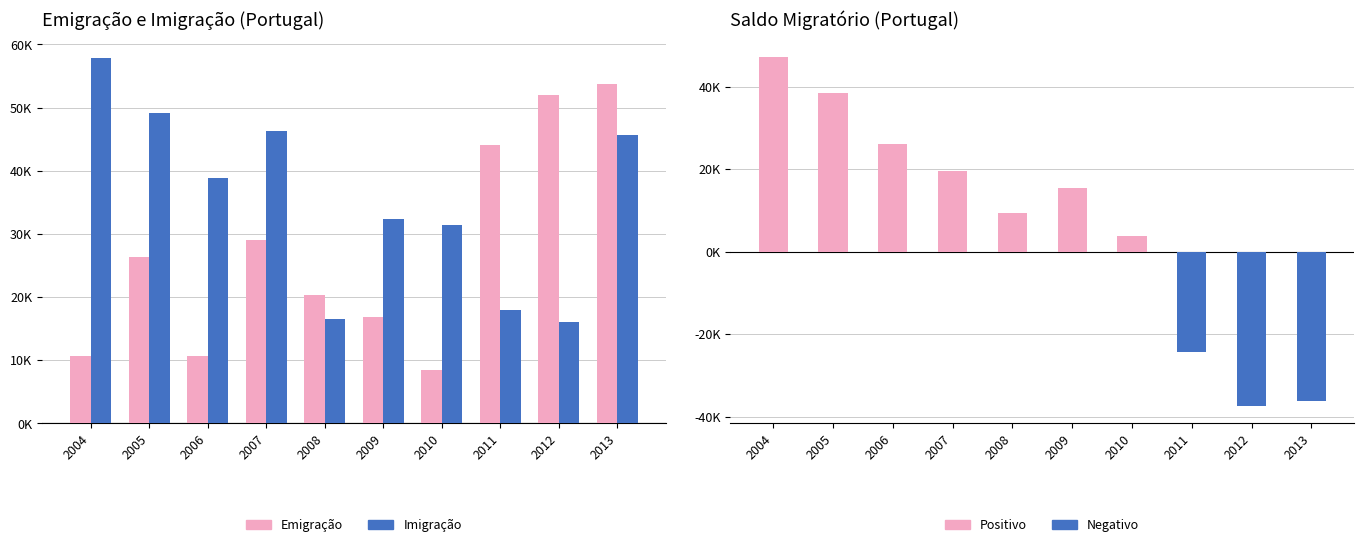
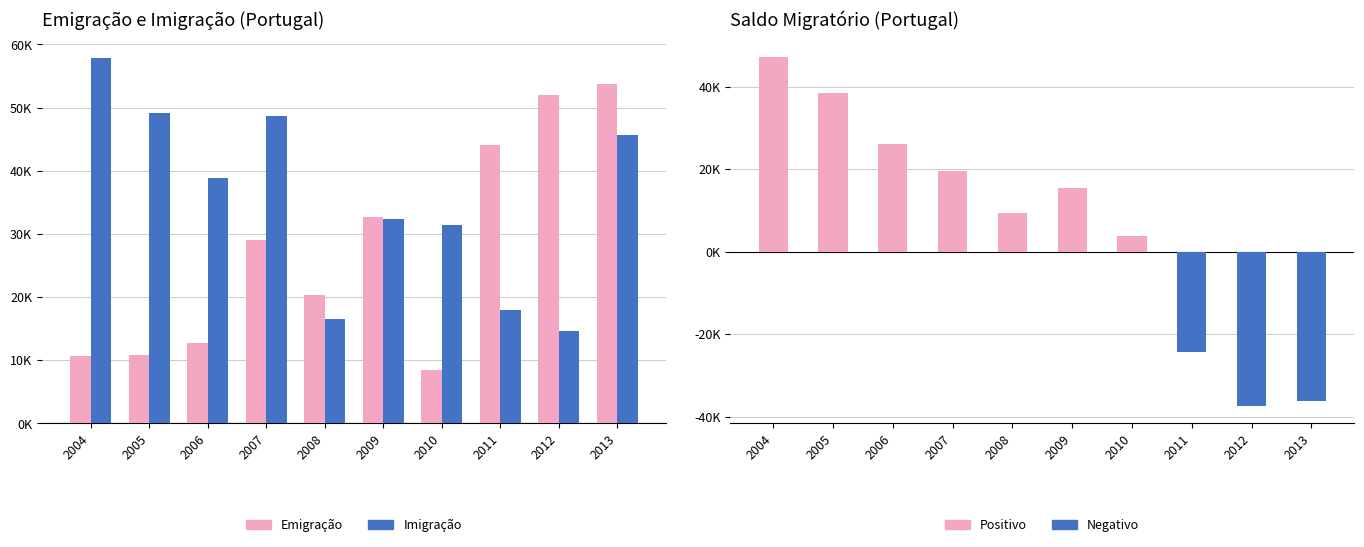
Emigração e Imigração (Portugal), Emigração, 2005: 26000 -> 11000
Emigração e Imigração (Portugal), Emigração, 2006: 11000 -> 13000
Emigração e Imigração (Portugal), Imigração, 2007: 46000 -> 49000
Emigração e Imigração (Portugal), Emigração, 2009: 17000 -> 33000
Emigração e Imigração (Portugal), Imigração, 2012: 16000 -> 15000
